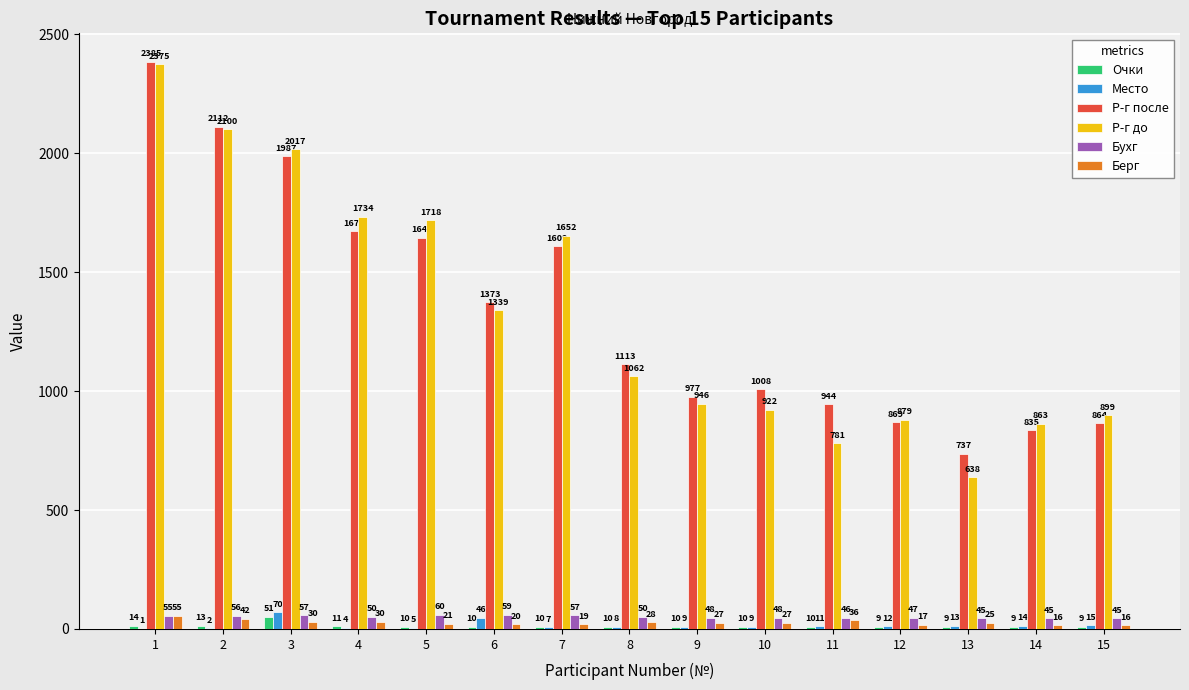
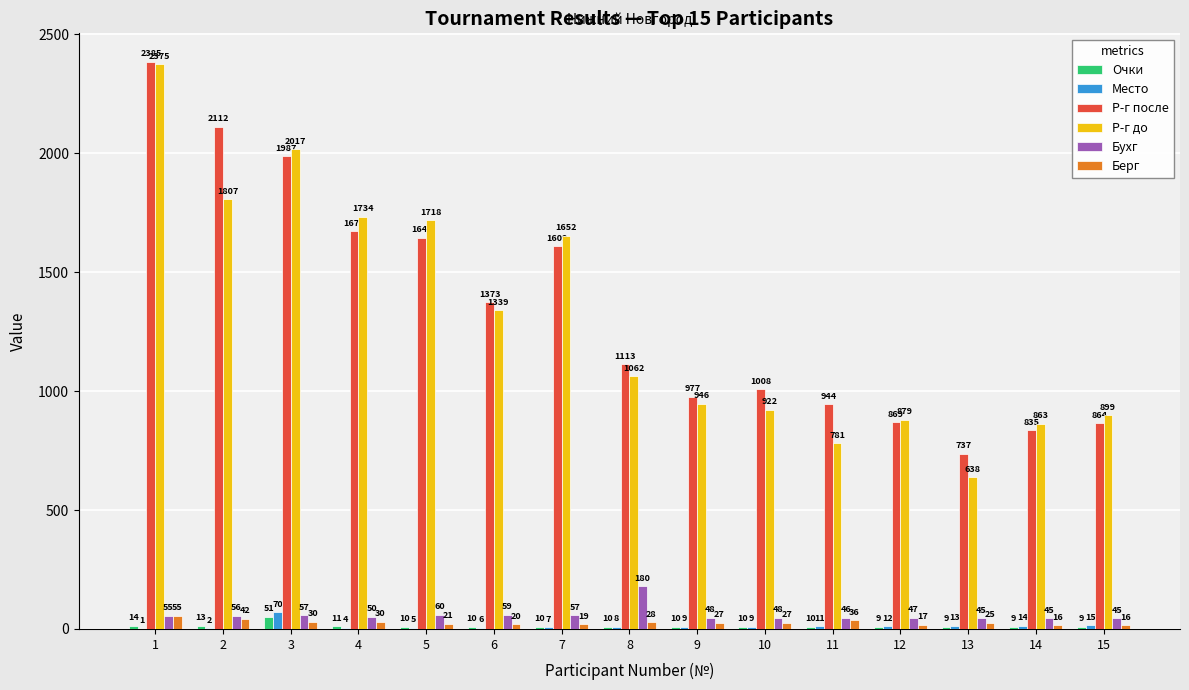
Р-г до, 2: 2100 -> 1807
Место, 6: 46 -> 6
Бухг, 8: 50 -> 180
